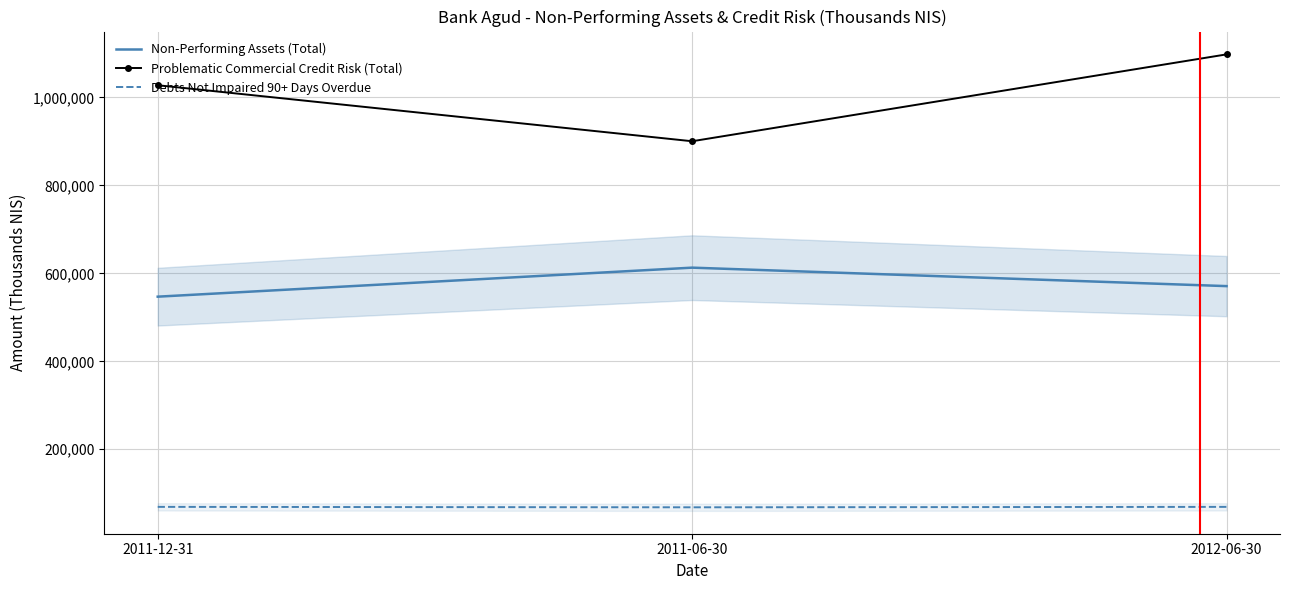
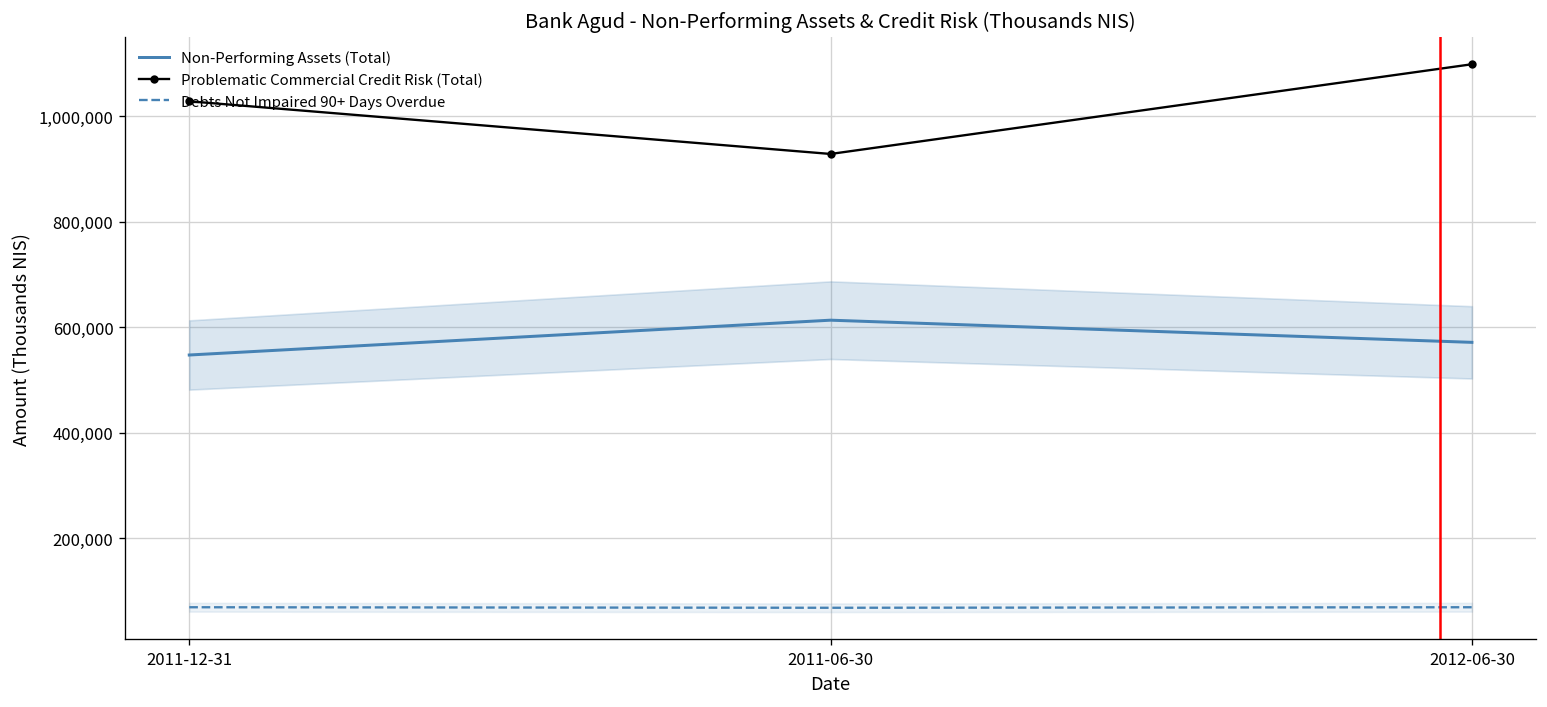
Problematic Commercial Credit Risk (Total), 2011-06-30: 900,000 -> 930,000
